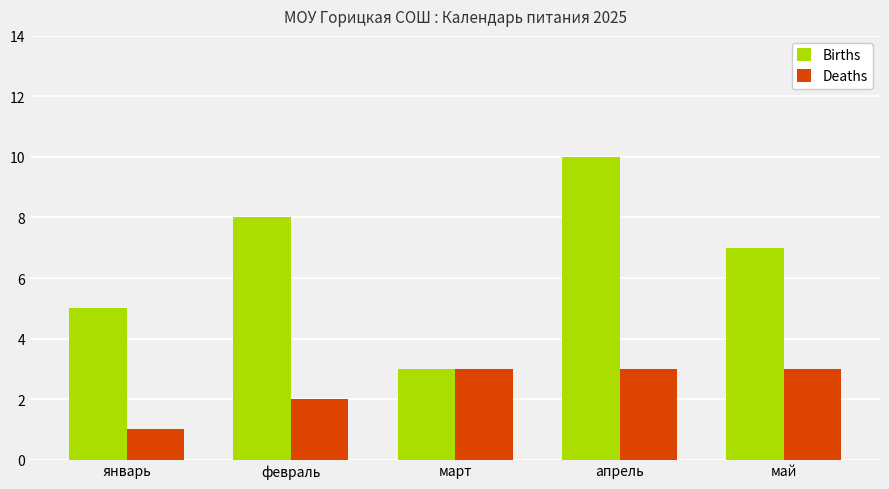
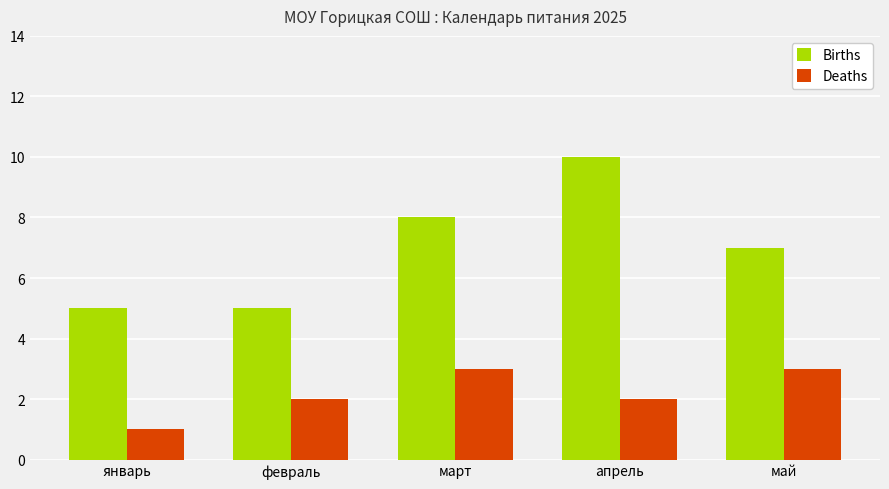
Births, февраль: 8 -> 5
Births, март: 3 -> 8
Deaths, апрель: 3 -> 2
